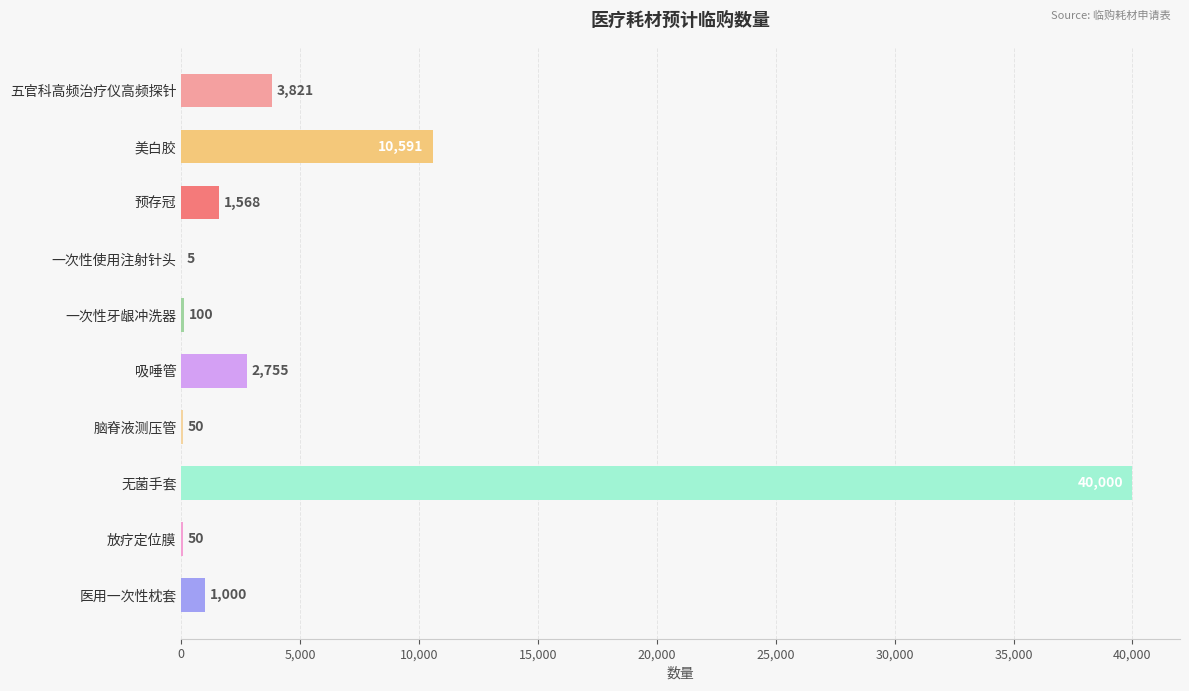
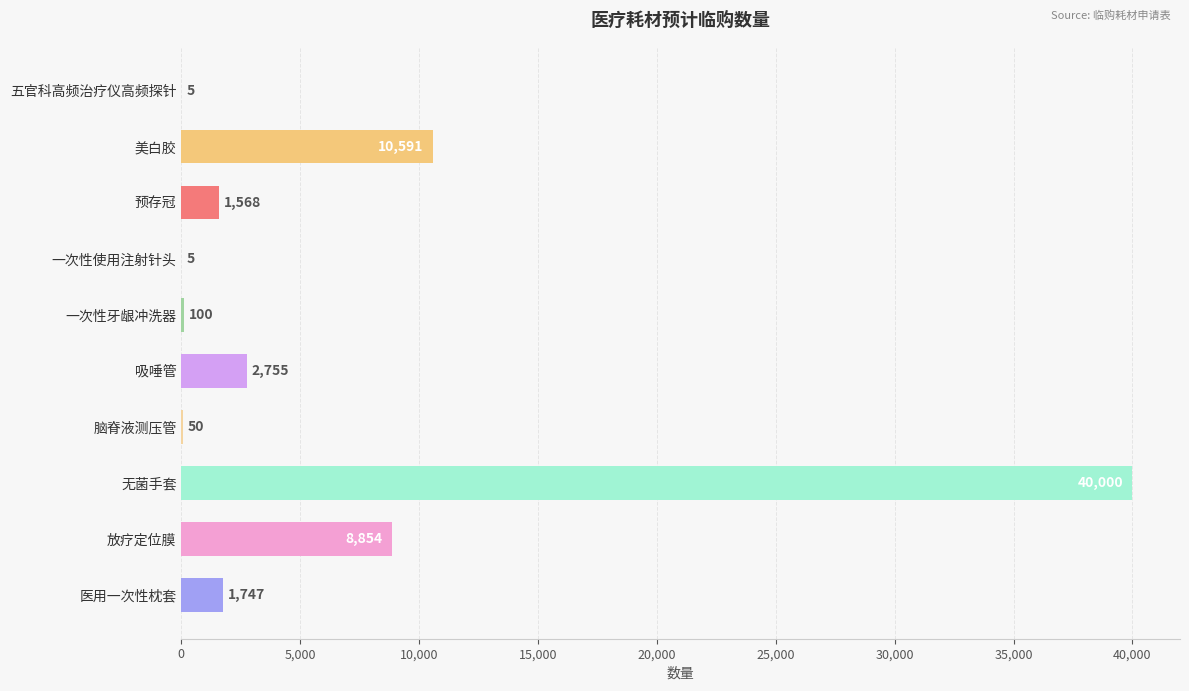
五官科高频治疗仪高频探针: 3,821 -> 5
放疗定位膜: 50 -> 8,854
医用一次性枕套: 1,000 -> 1,747
